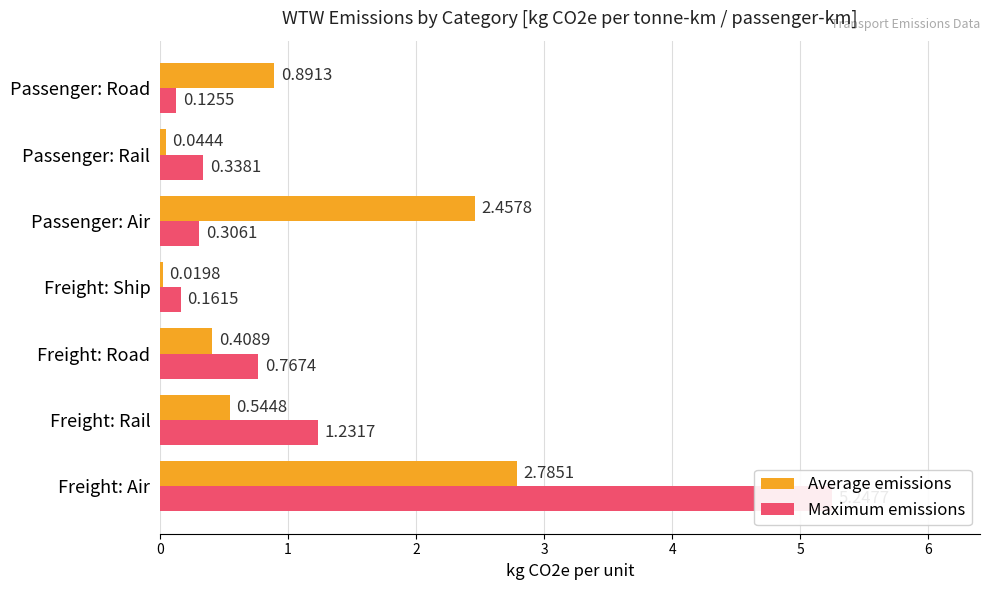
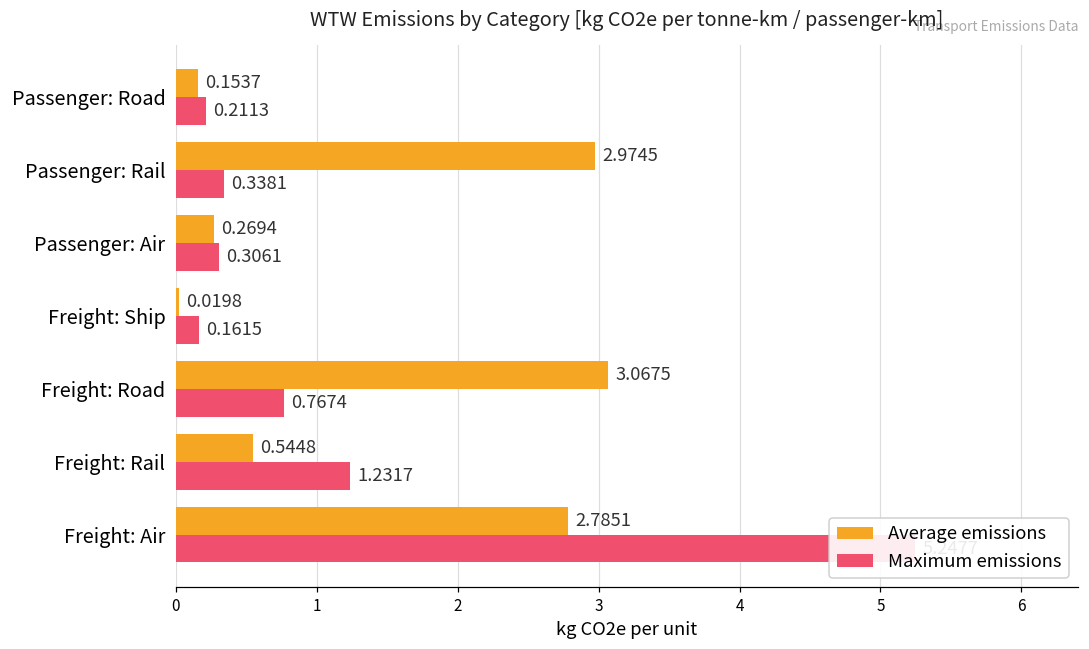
Average emissions, Passenger: Road: 0.8913 -> 0.1537
Maximum emissions, Passenger: Road: 0.1255 -> 0.2113
Average emissions, Passenger: Rail: 0.0444 -> 2.9745
Average emissions, Passenger: Air: 2.4578 -> 0.2694
Average emissions, Freight: Road: 0.4089 -> 3.0675
